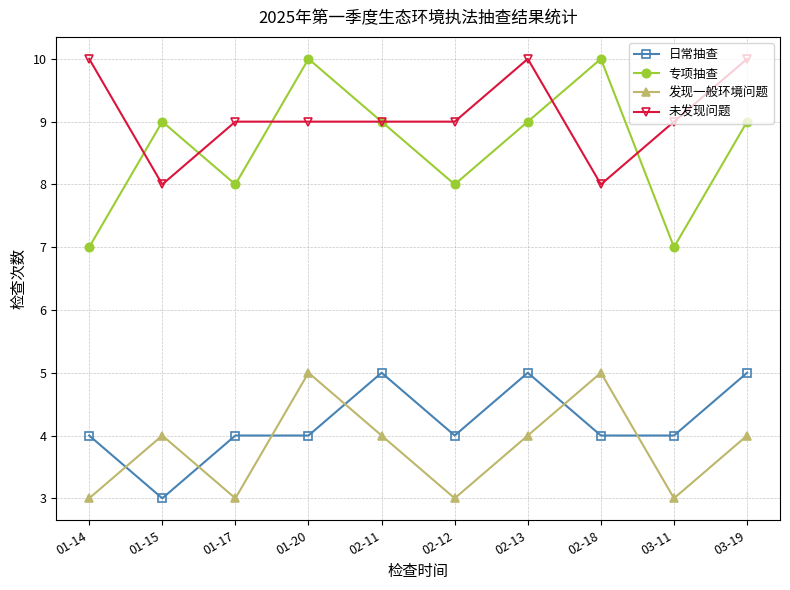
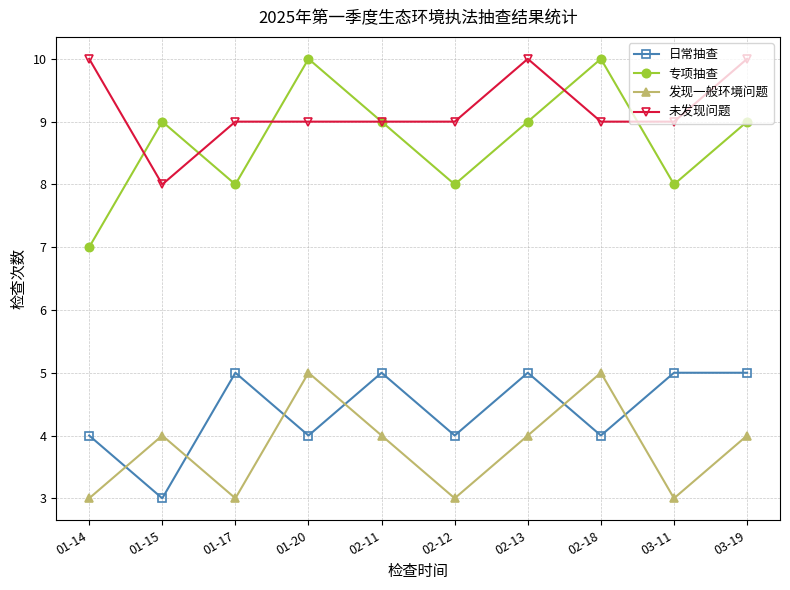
日常抽查, 01-17: 4 -> 5
未发现问题, 02-18: 8 -> 9
日常抽查, 03-11: 4 -> 5
专项抽查, 03-11: 7 -> 8
